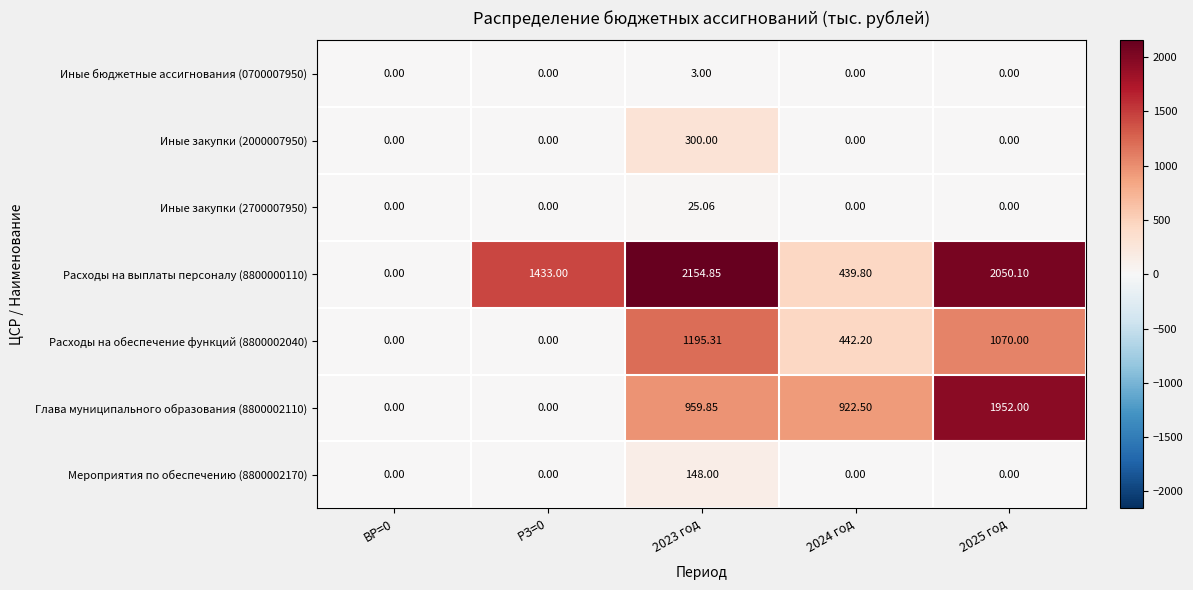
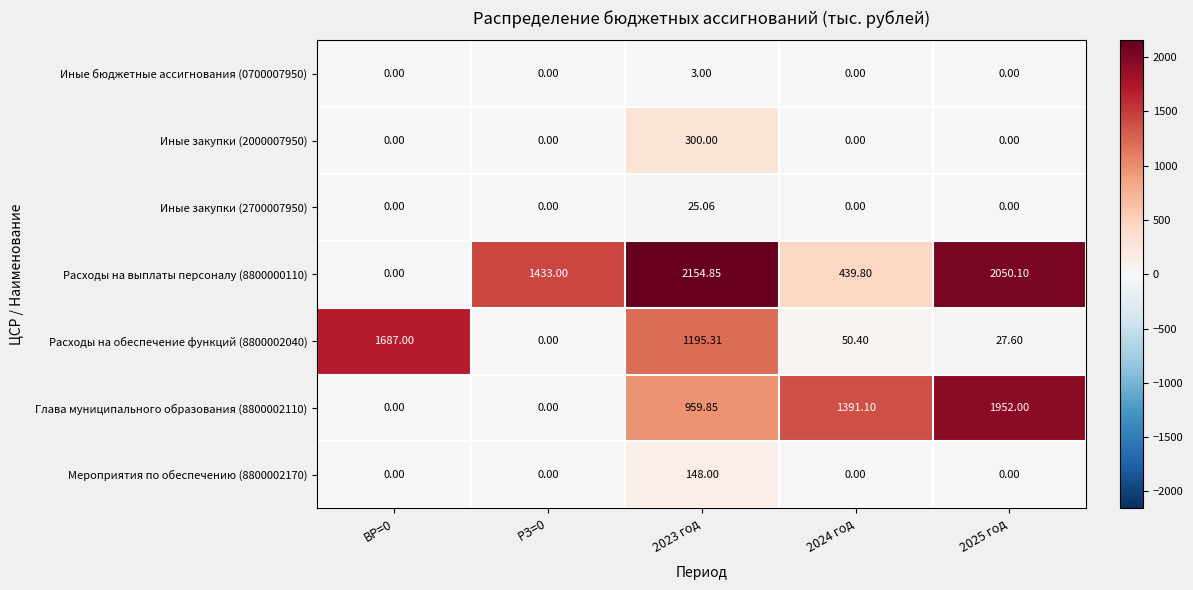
Расходы на обеспечение функций (8800002040), ВР=0: 0.00 -> 1687.00
Расходы на обеспечение функций (8800002040), 2024 год: 442.20 -> 50.40
Расходы на обеспечение функций (8800002040), 2025 год: 1070.00 -> 27.60
Глава муниципального образования (8800002110), 2024 год: 922.50 -> 1391.10
